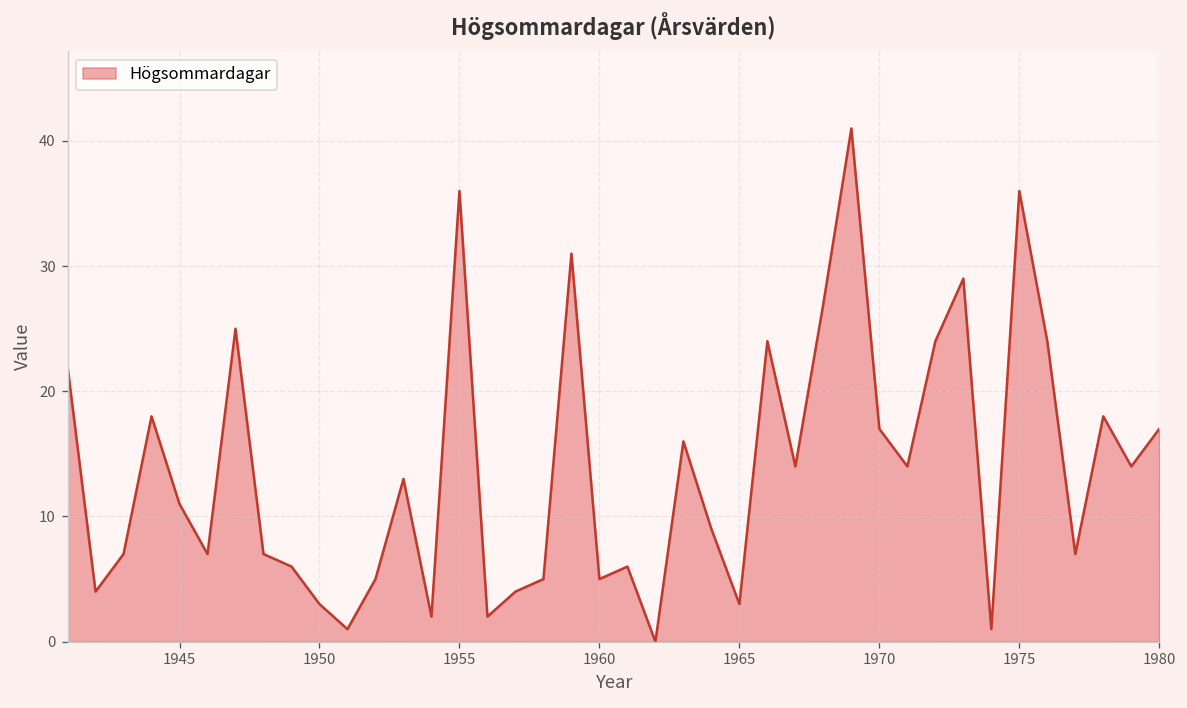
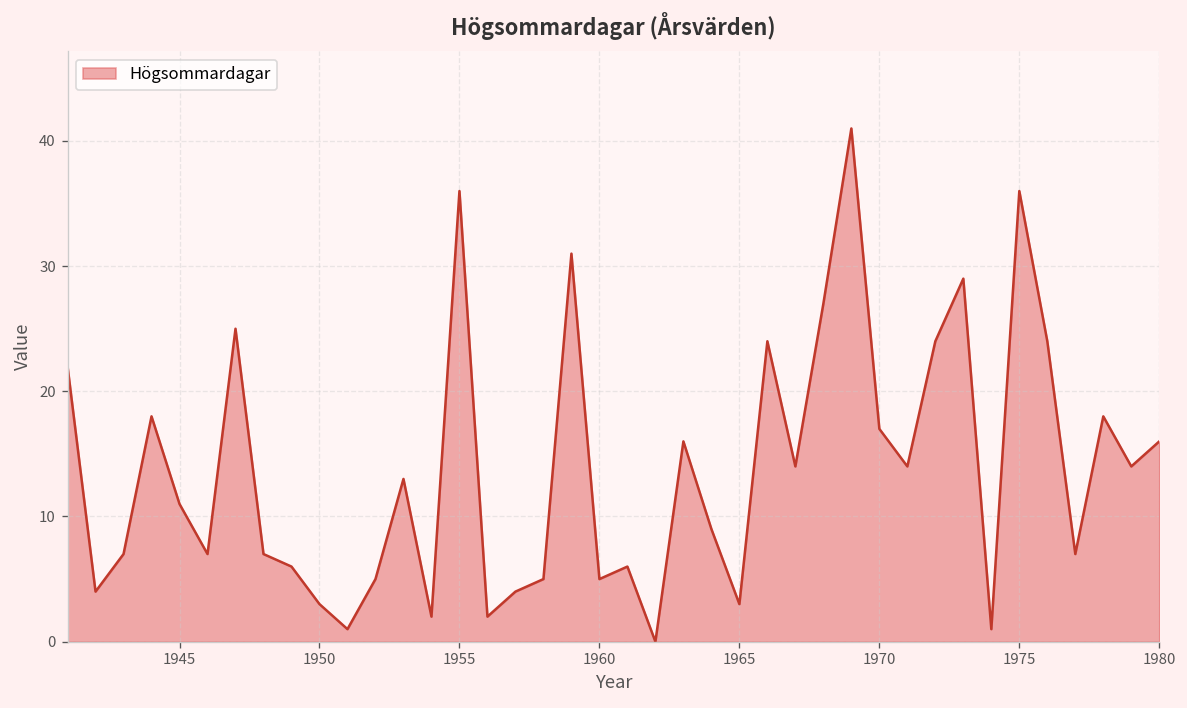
1980: 17 -> 16
